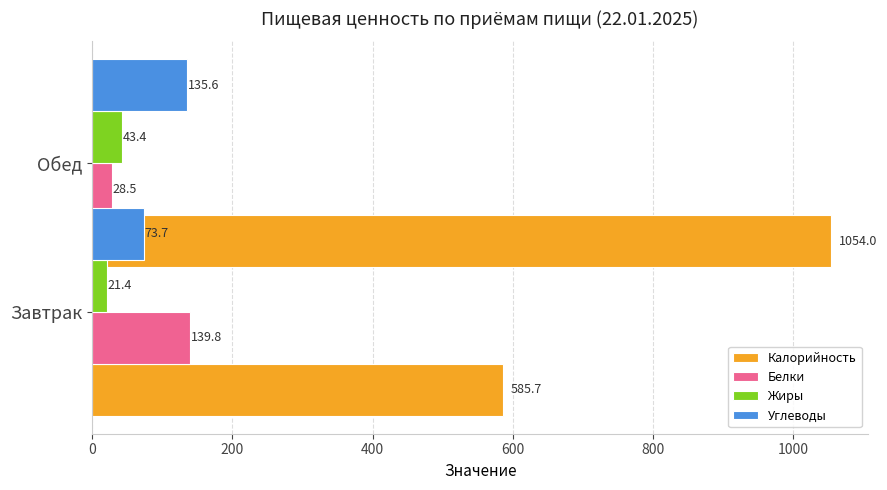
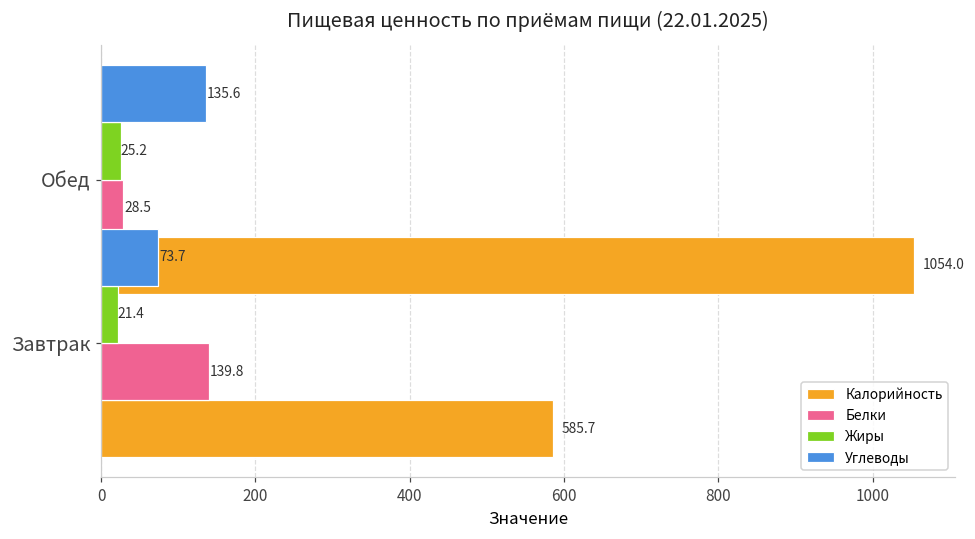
Жиры, Обед: 43.4 -> 25.2
